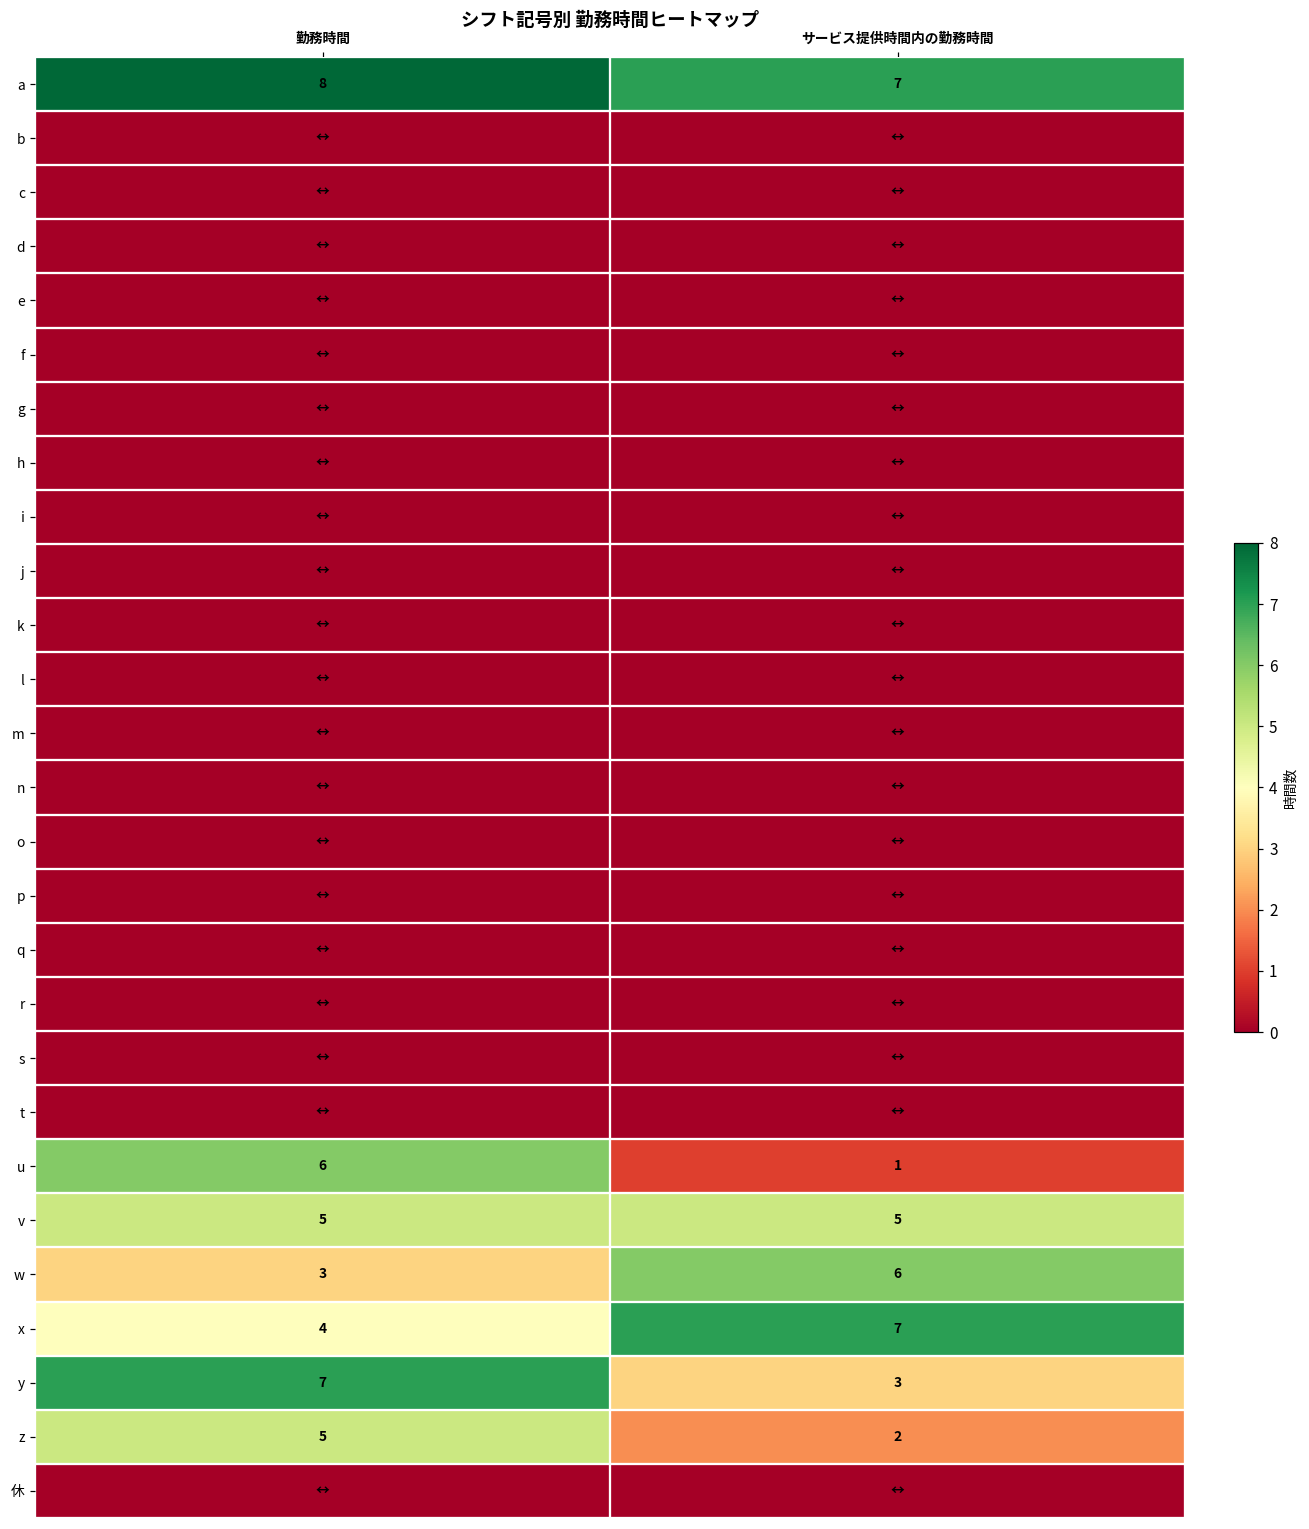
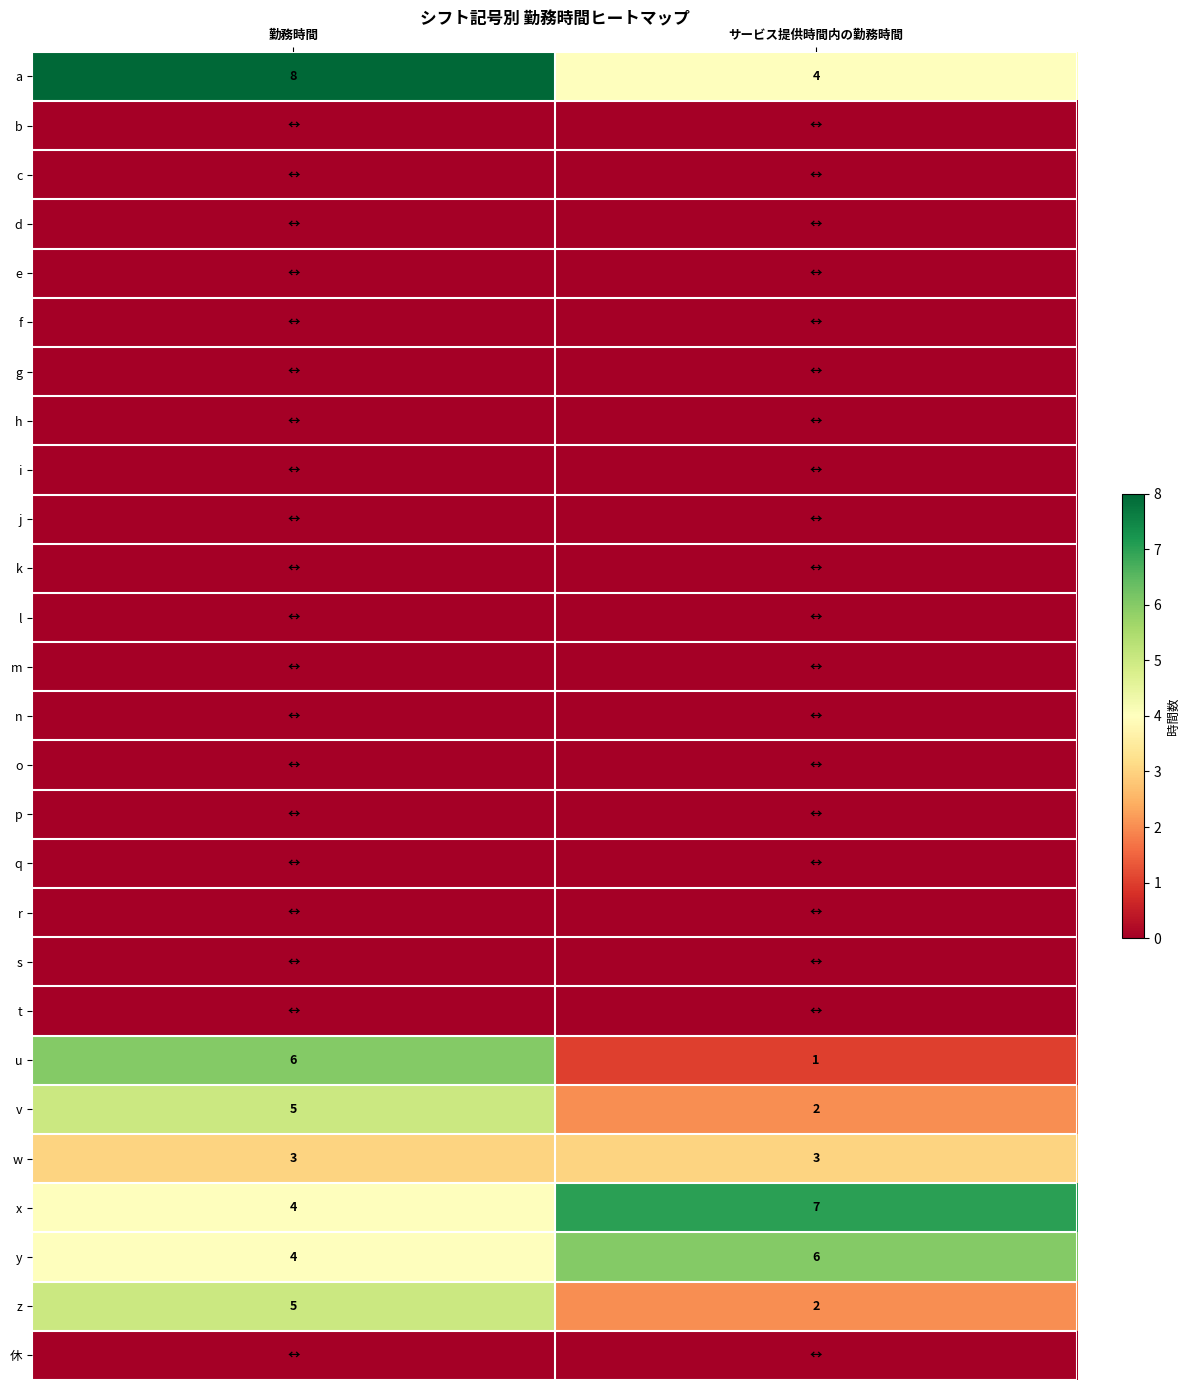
a, サービス提供時間内の勤務時間: 7 -> 4
v, サービス提供時間内の勤務時間: 5 -> 2
w, サービス提供時間内の勤務時間: 6 -> 3
y, 勤務時間: 7 -> 4
y, サービス提供時間内の勤務時間: 3 -> 6
